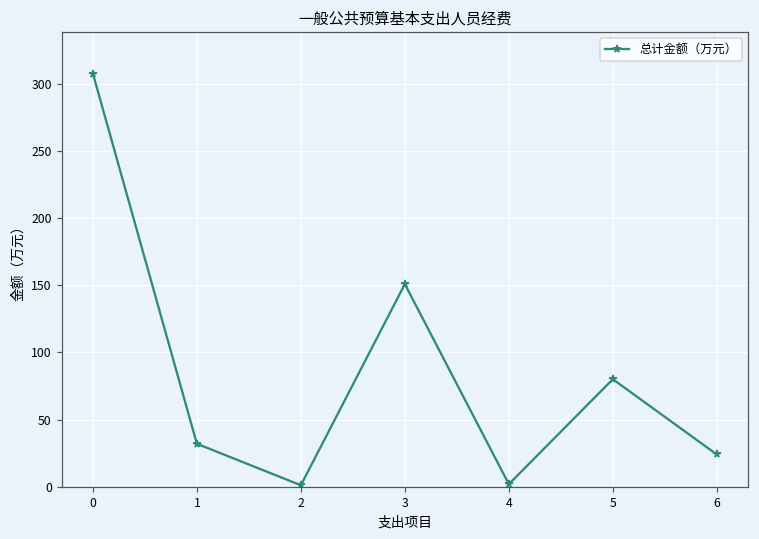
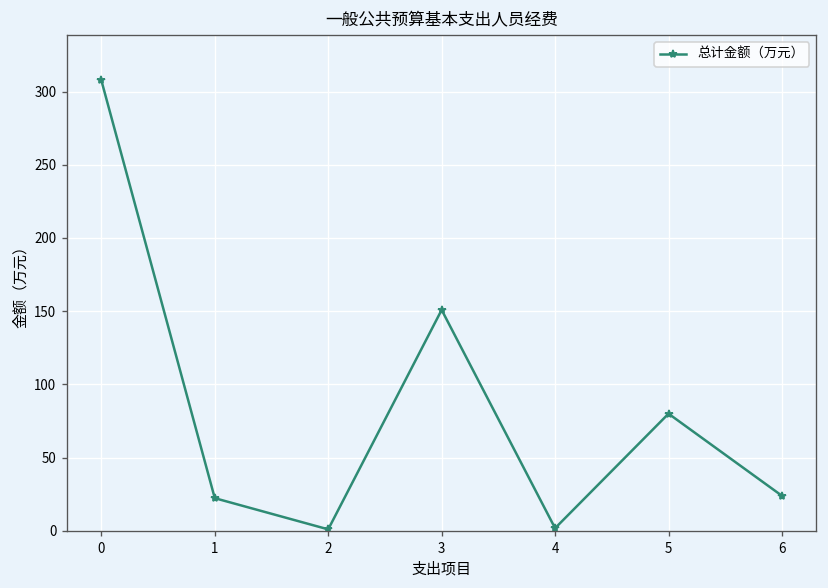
1: 32 -> 22
